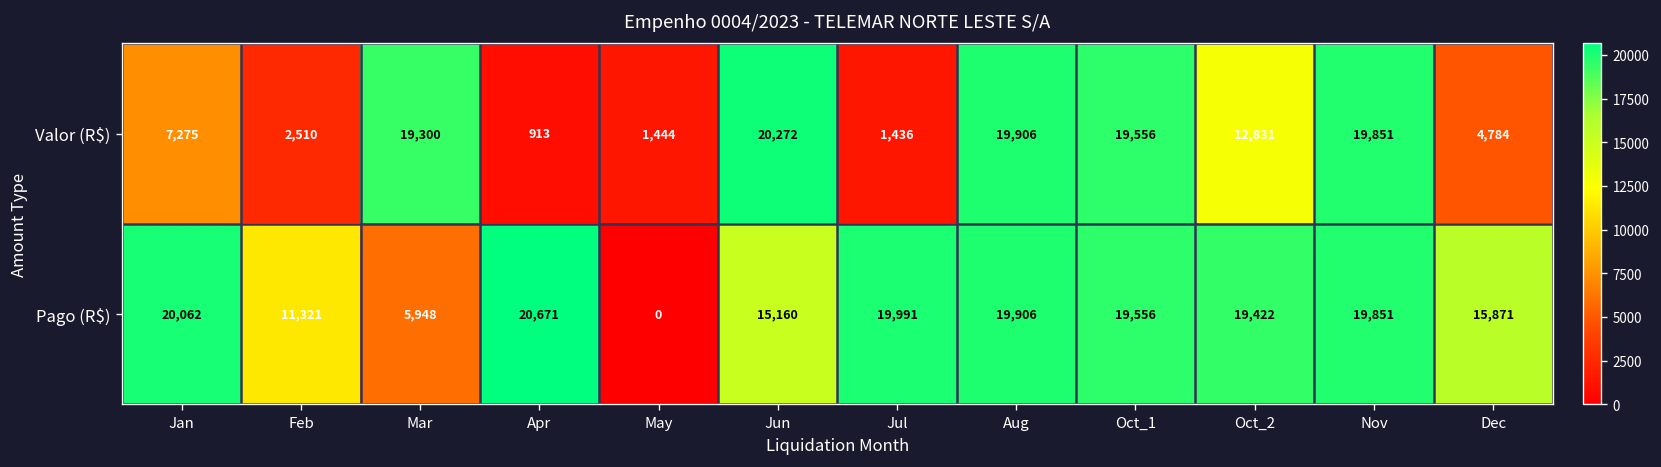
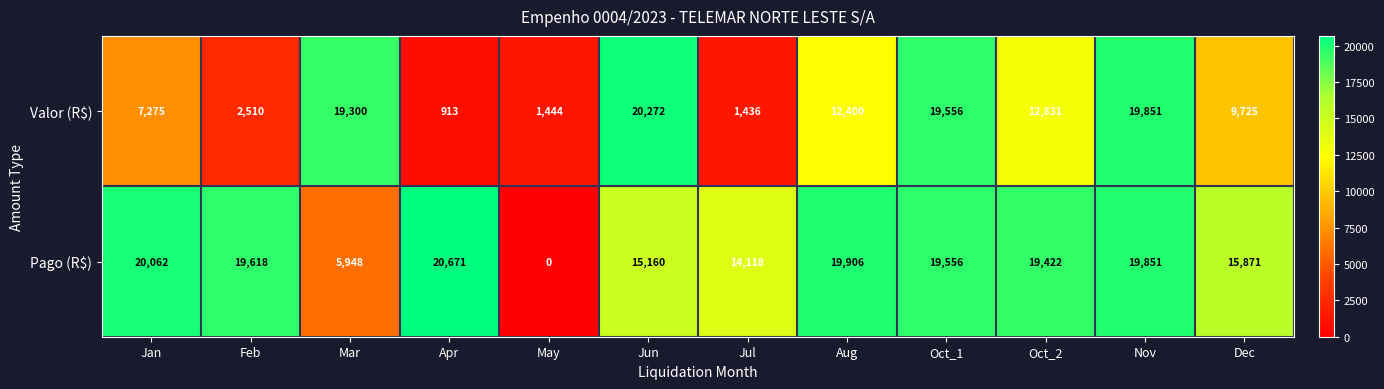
Valor (R$), Aug: 19,906 -> 12,400
Valor (R$), Dec: 4,784 -> 9,725
Pago (R$), Feb: 11,321 -> 19,618
Pago (R$), Jul: 19,991 -> 14,118
